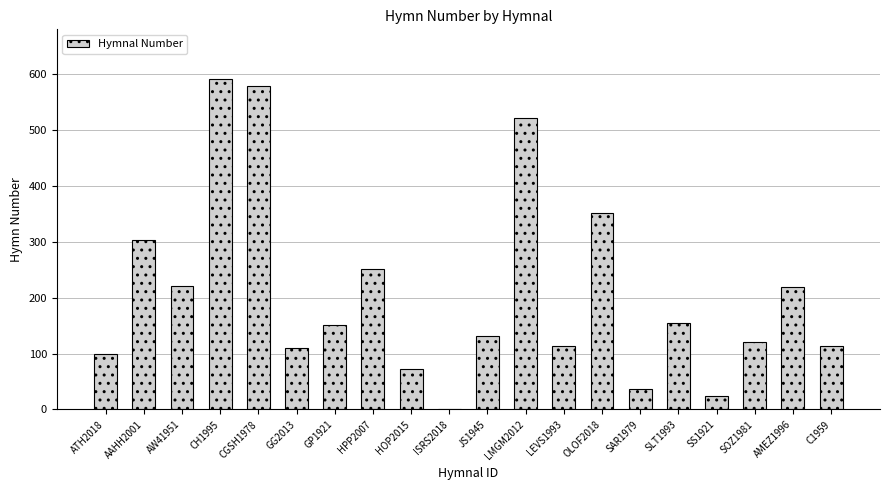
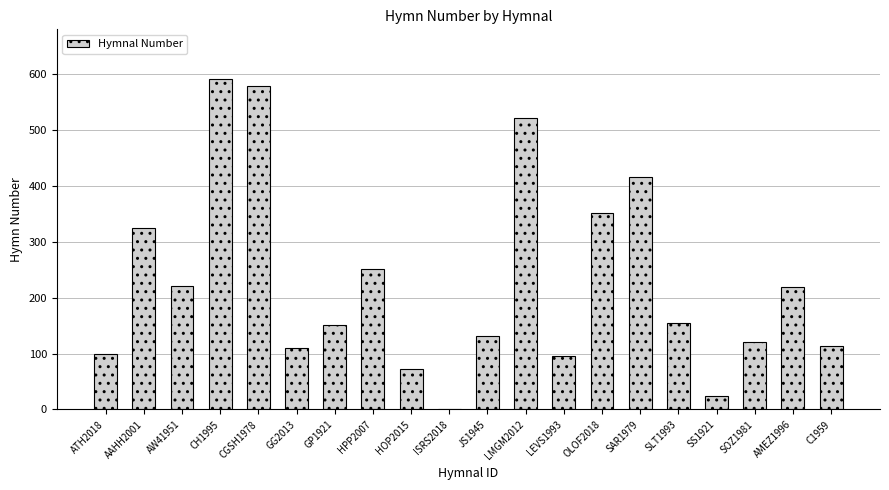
AAHH2001: 300 -> 330
LEVS1993: 110 -> 100
SAR1979: 40 -> 420
